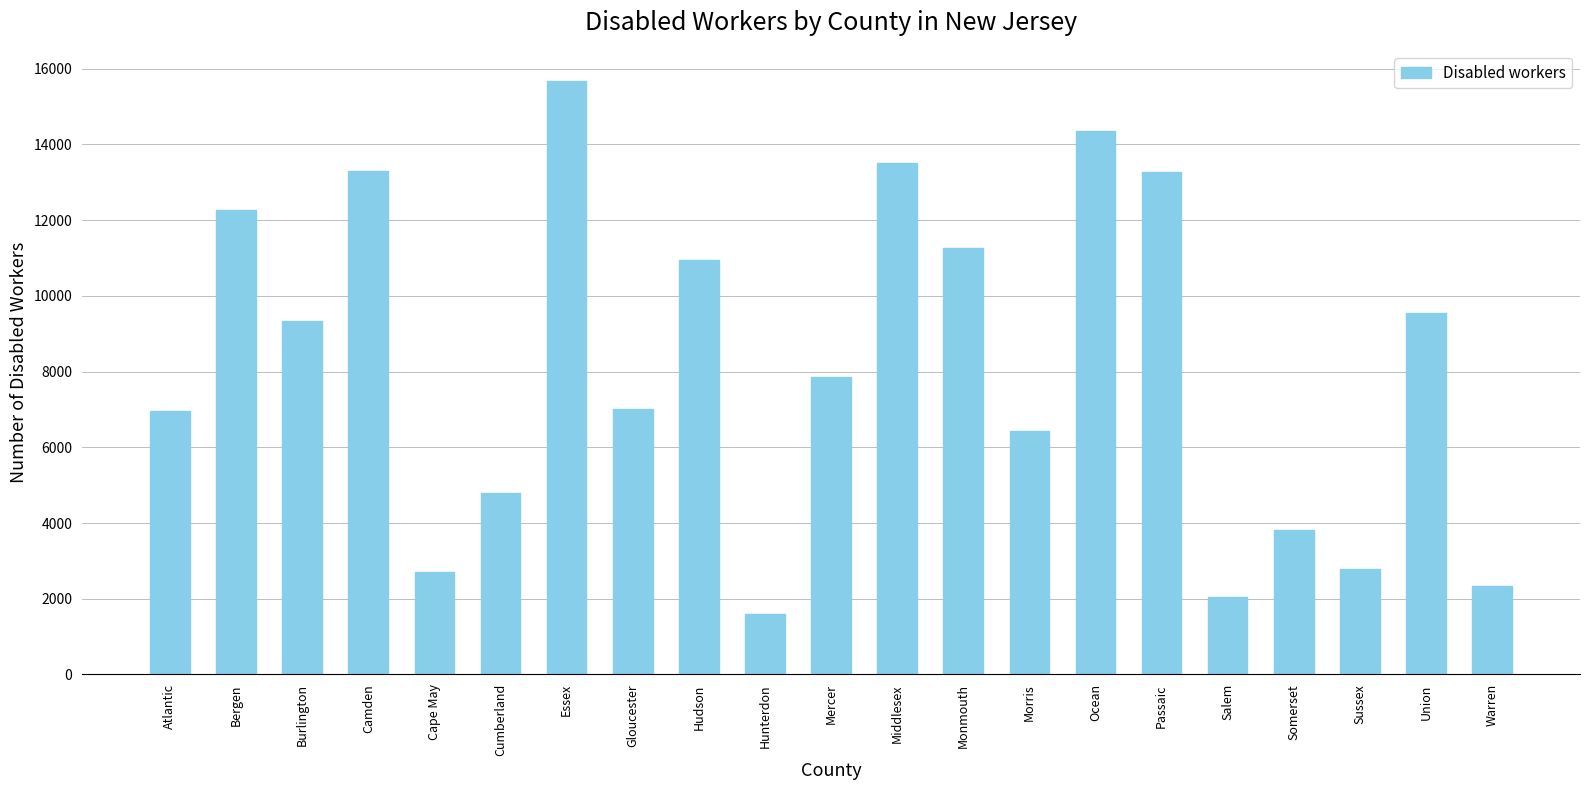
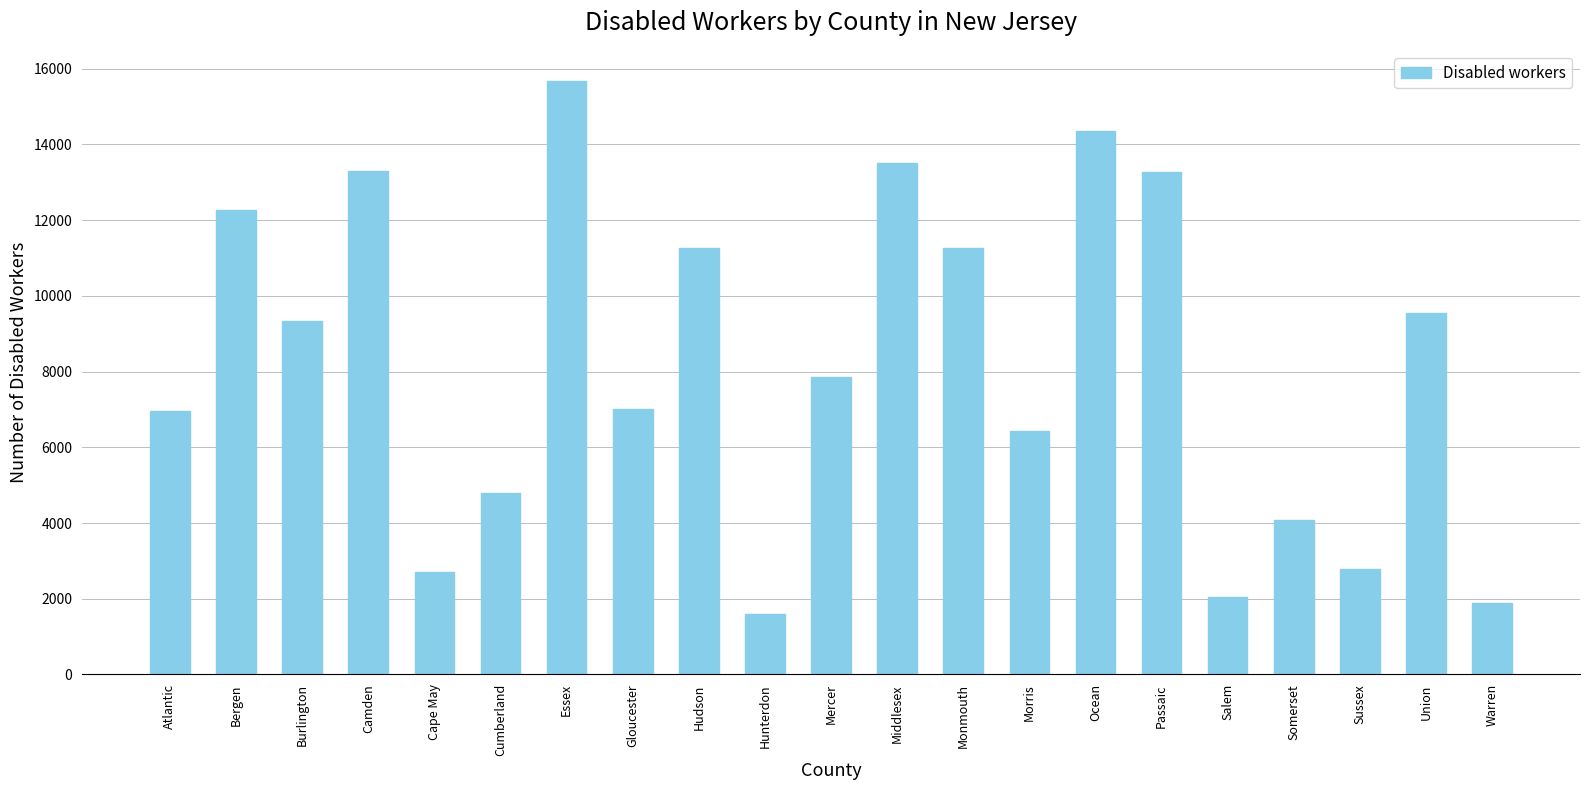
Hudson: 10900 -> 11300
Somerset: 3800 -> 4100
Warren: 2300 -> 1900
